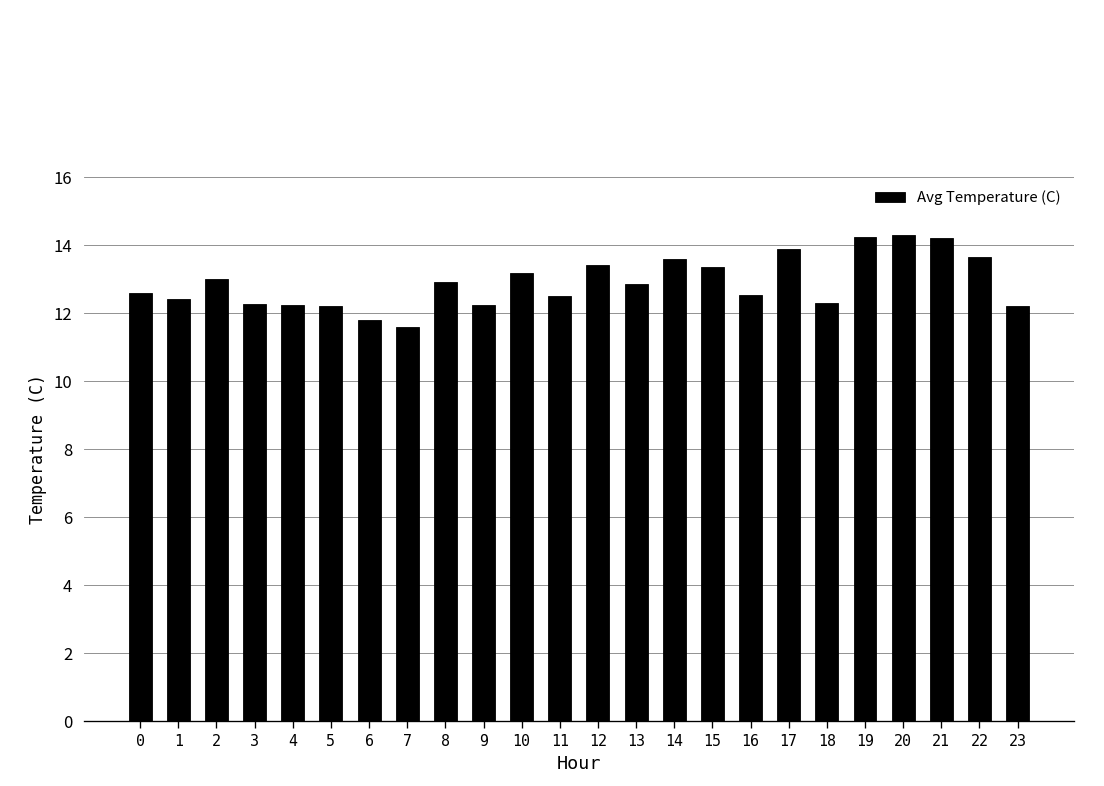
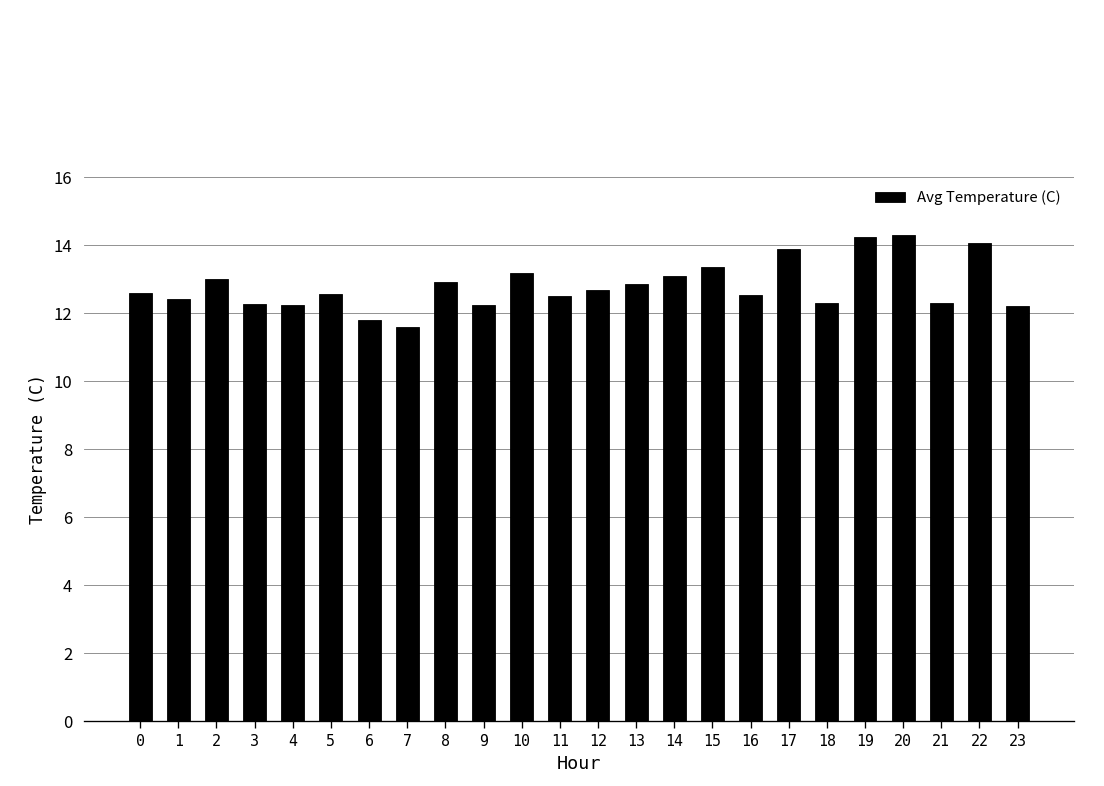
5: 12.2 -> 12.6
12: 13.4 -> 12.7
14: 13.6 -> 13.1
21: 14.2 -> 12.3
22: 13.7 -> 14.1
